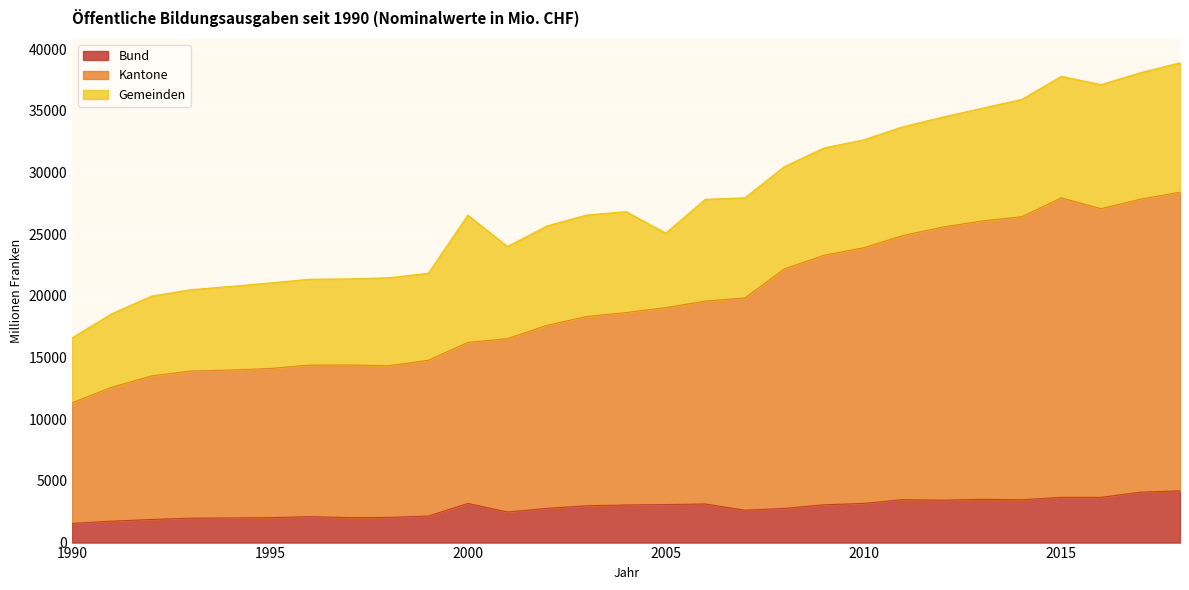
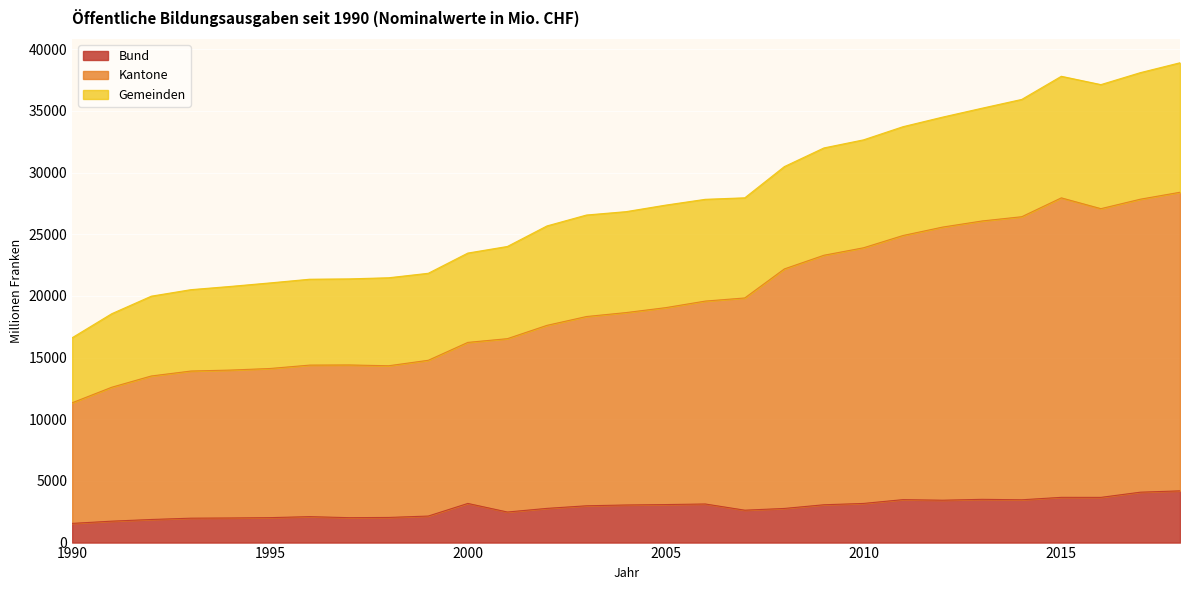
Gemeinden, 2000: 10300 -> 7200
Gemeinden, 2005: 6000 -> 8300
